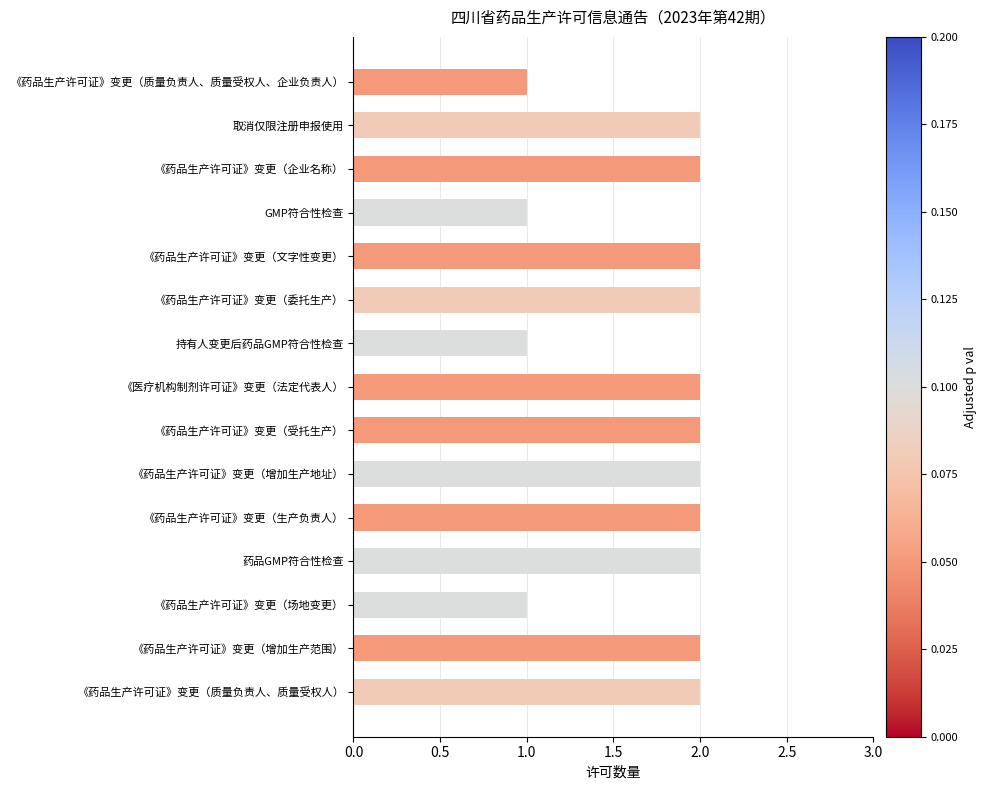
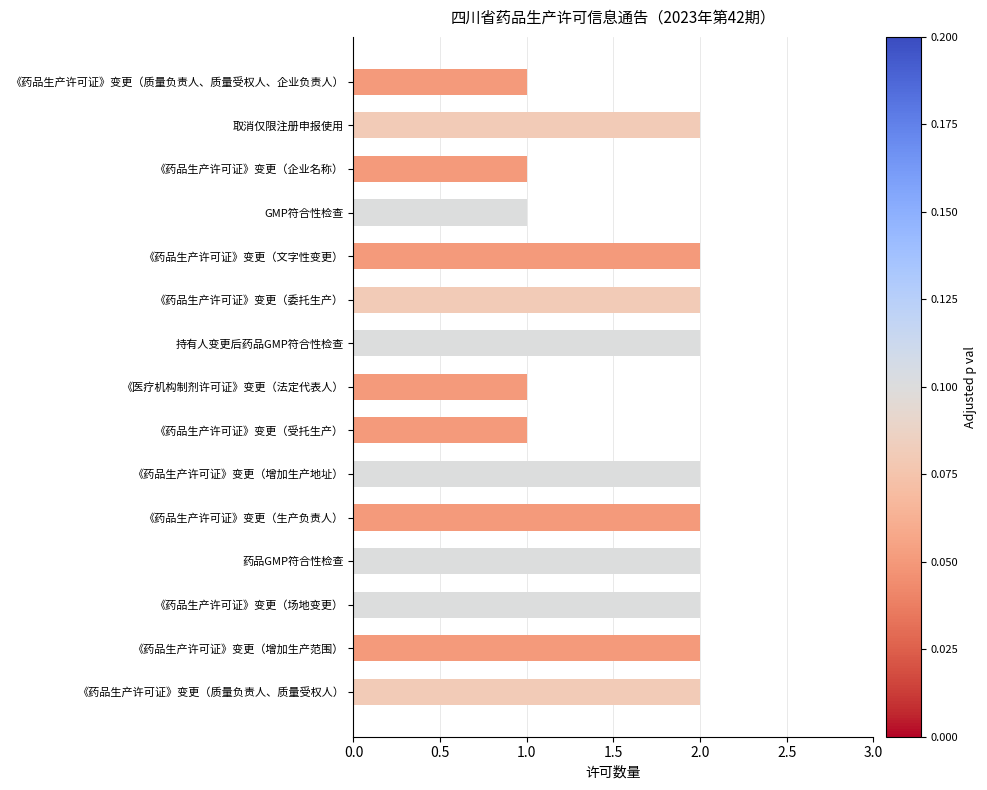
《药品生产许可证》变更（企业名称）: 2 -> 1
持有人变更后药品GMP符合性检查: 1 -> 2
《医疗机构制剂许可证》变更（法定代表人）: 2 -> 1
《药品生产许可证》变更（受托生产）: 2 -> 1
《药品生产许可证》变更（场地变更）: 1 -> 2
